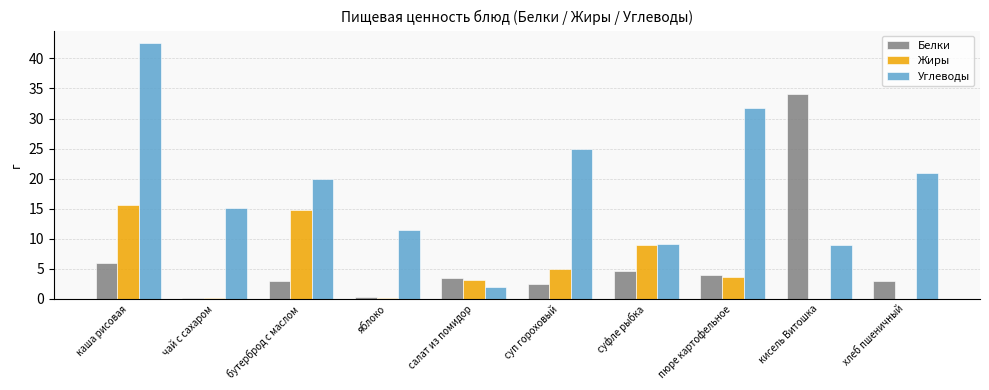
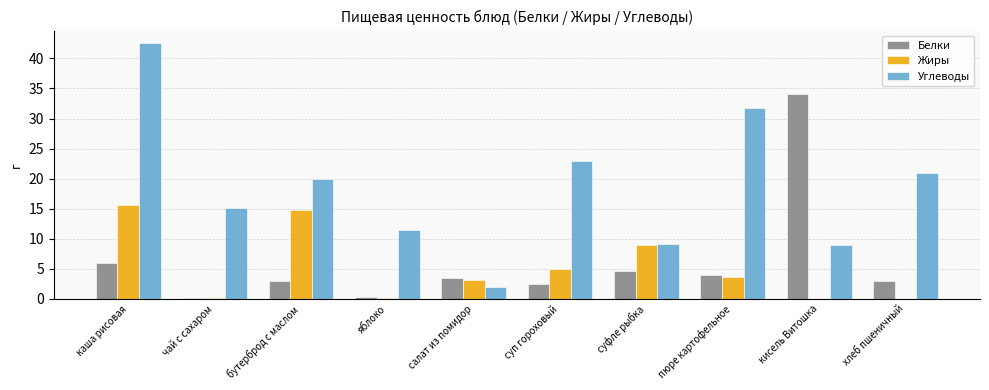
Углеводы, суп гороховый: 25 -> 23
